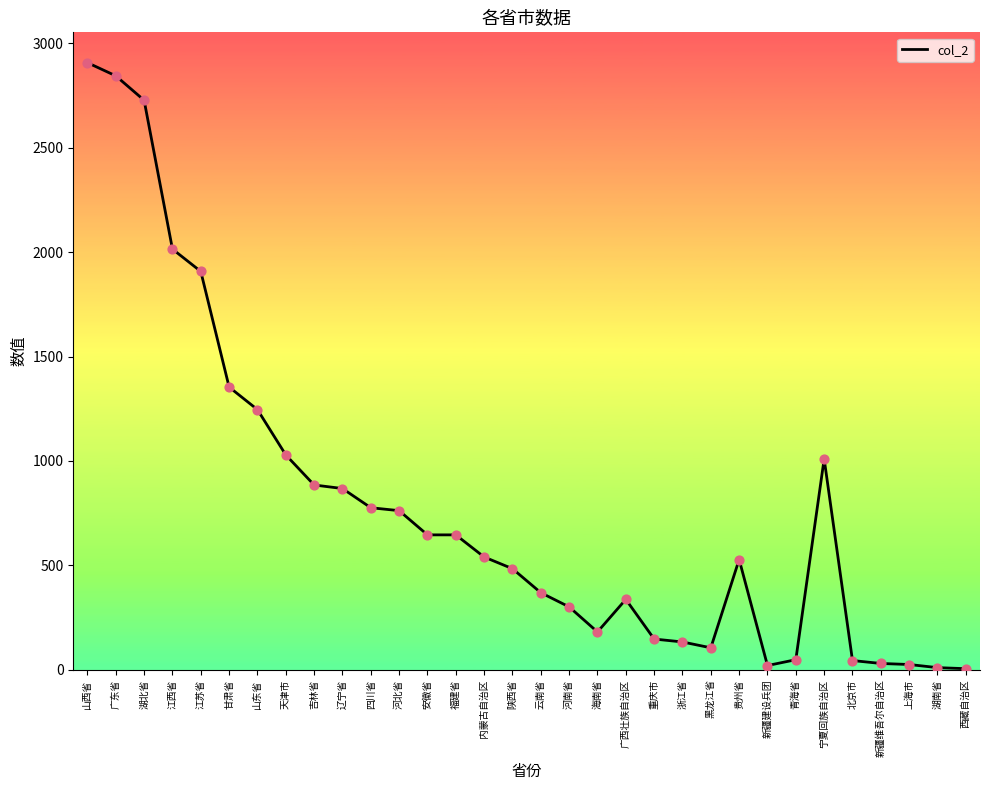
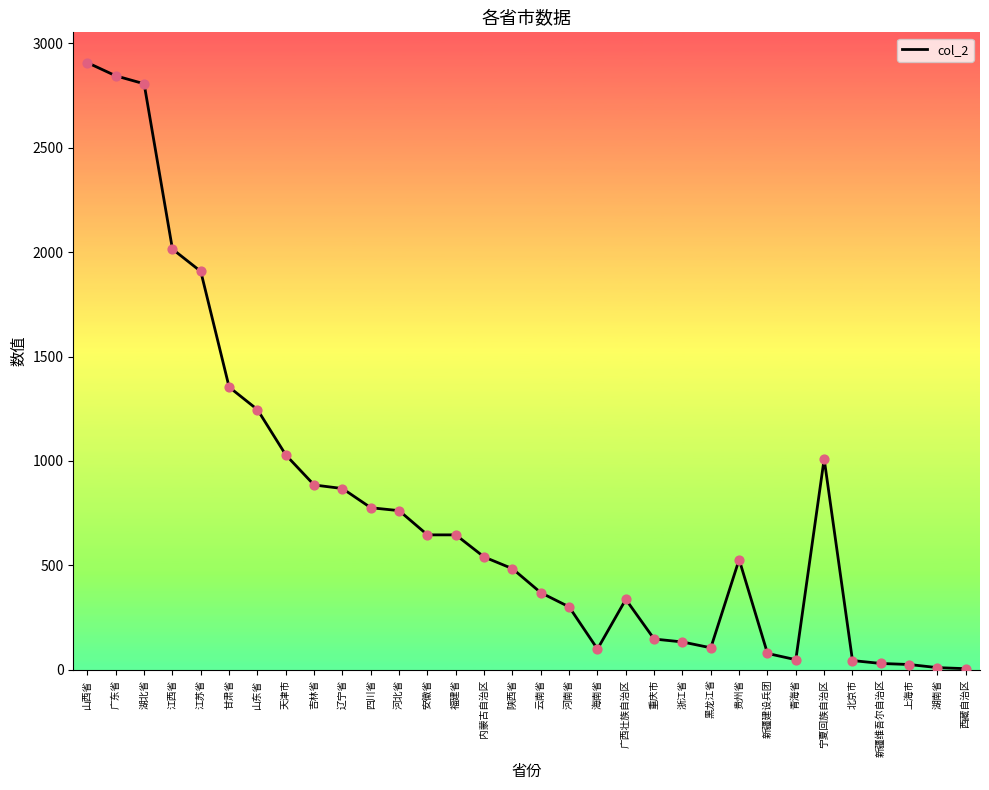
湖北省: 2730 -> 2810
海南省: 180 -> 100
新疆建设兵团: 20 -> 80
